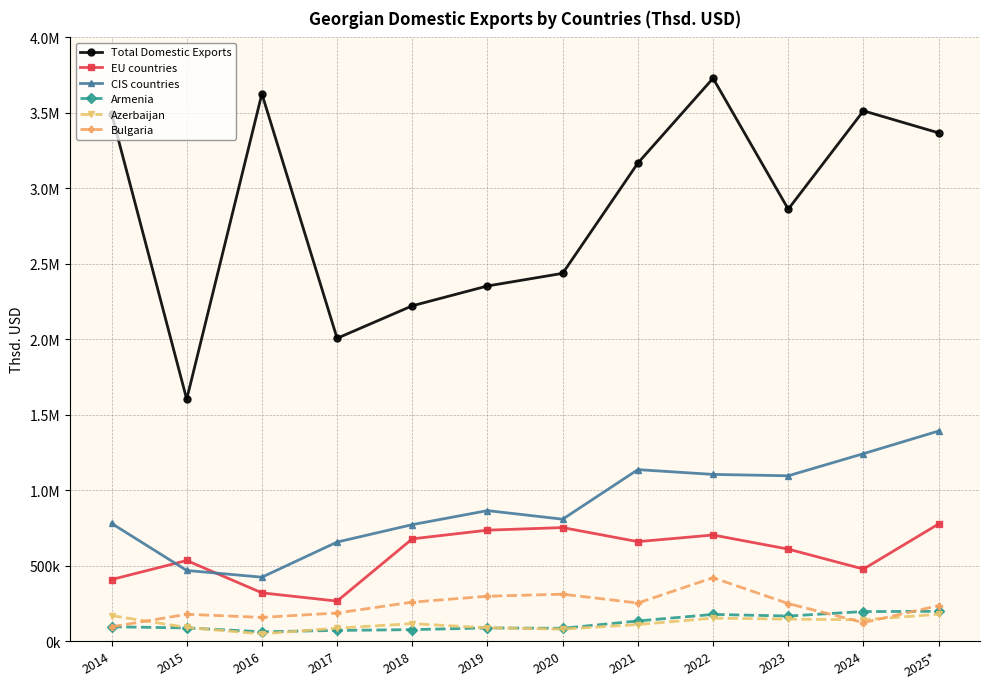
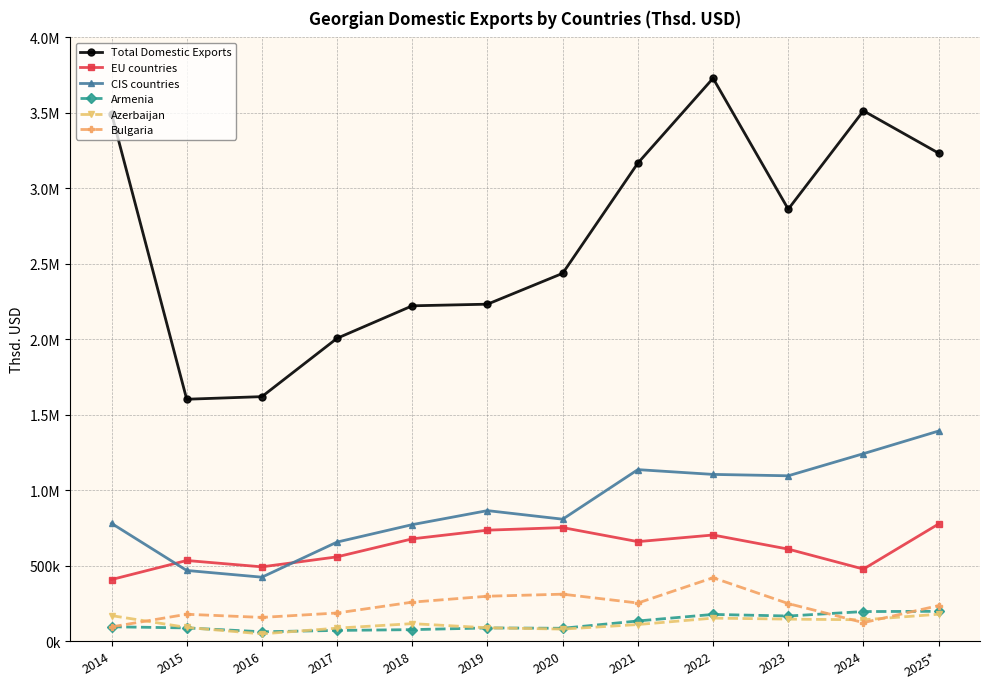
Total Domestic Exports, 2016: 3630000 -> 1620000
EU countries, 2016: 320000 -> 490000
EU countries, 2017: 260000 -> 560000
Total Domestic Exports, 2019: 2350000 -> 2230000
Total Domestic Exports, 2025*: 3370000 -> 3230000
